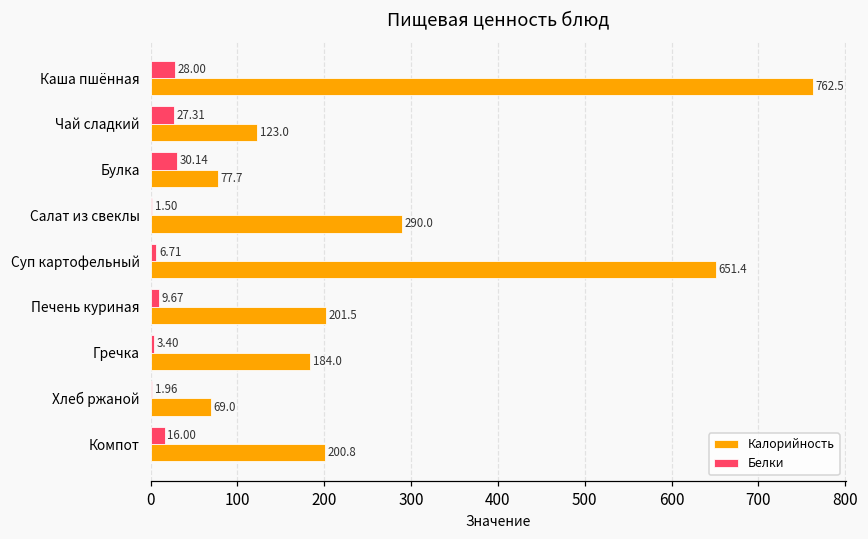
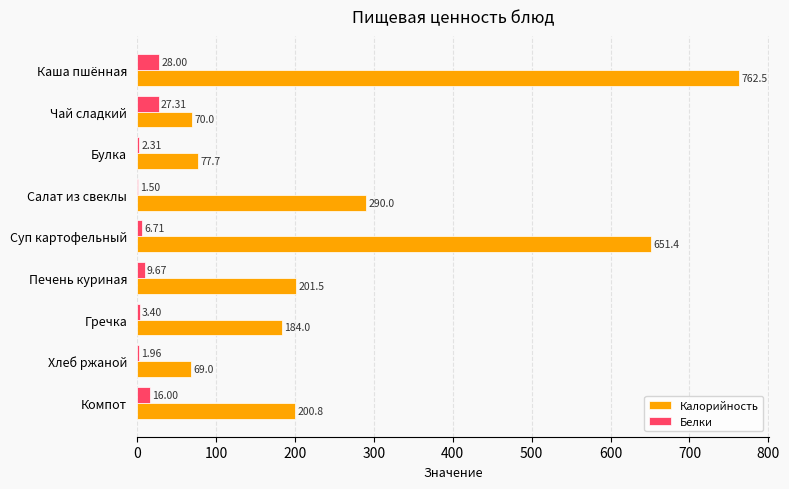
Калорийность, Чай сладкий: 123.0 -> 70.0
Белки, Булка: 30.14 -> 2.31
